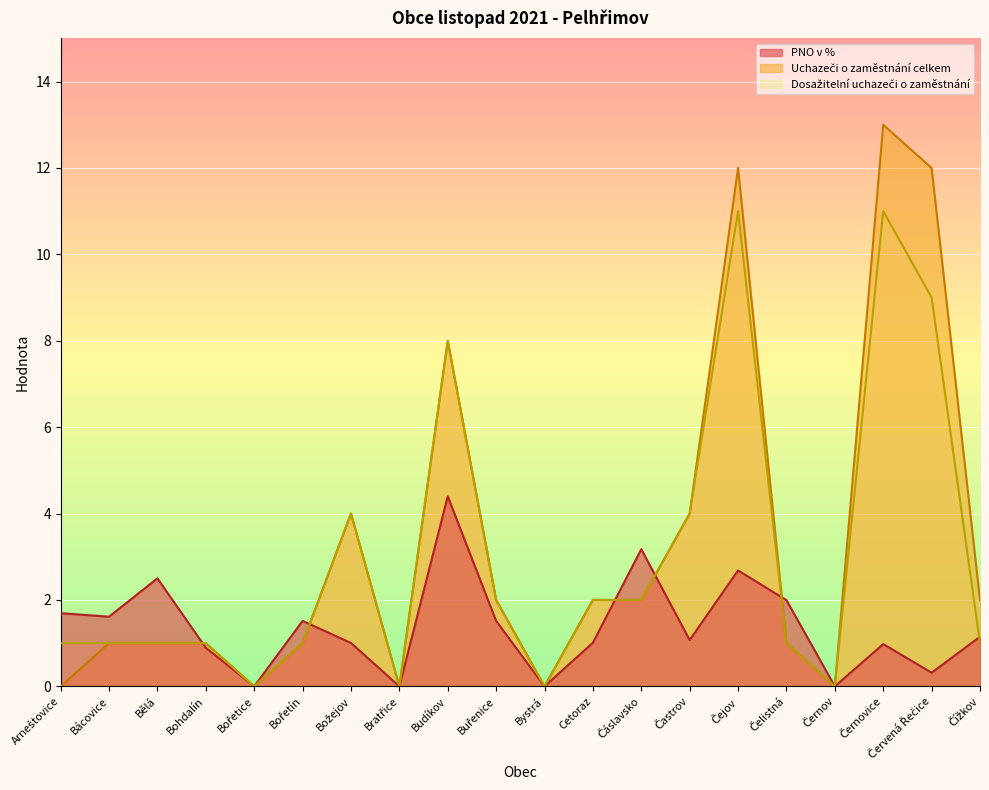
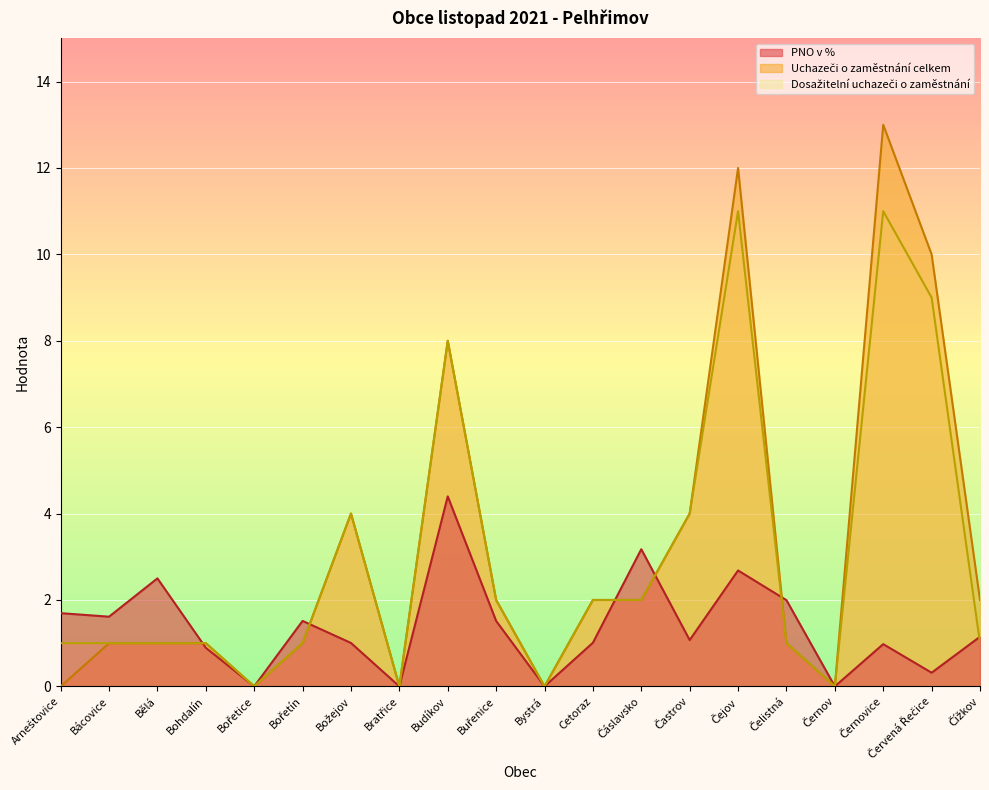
Uchazeči o zaměstnání celkem, Červená Řečice: 12 -> 10
